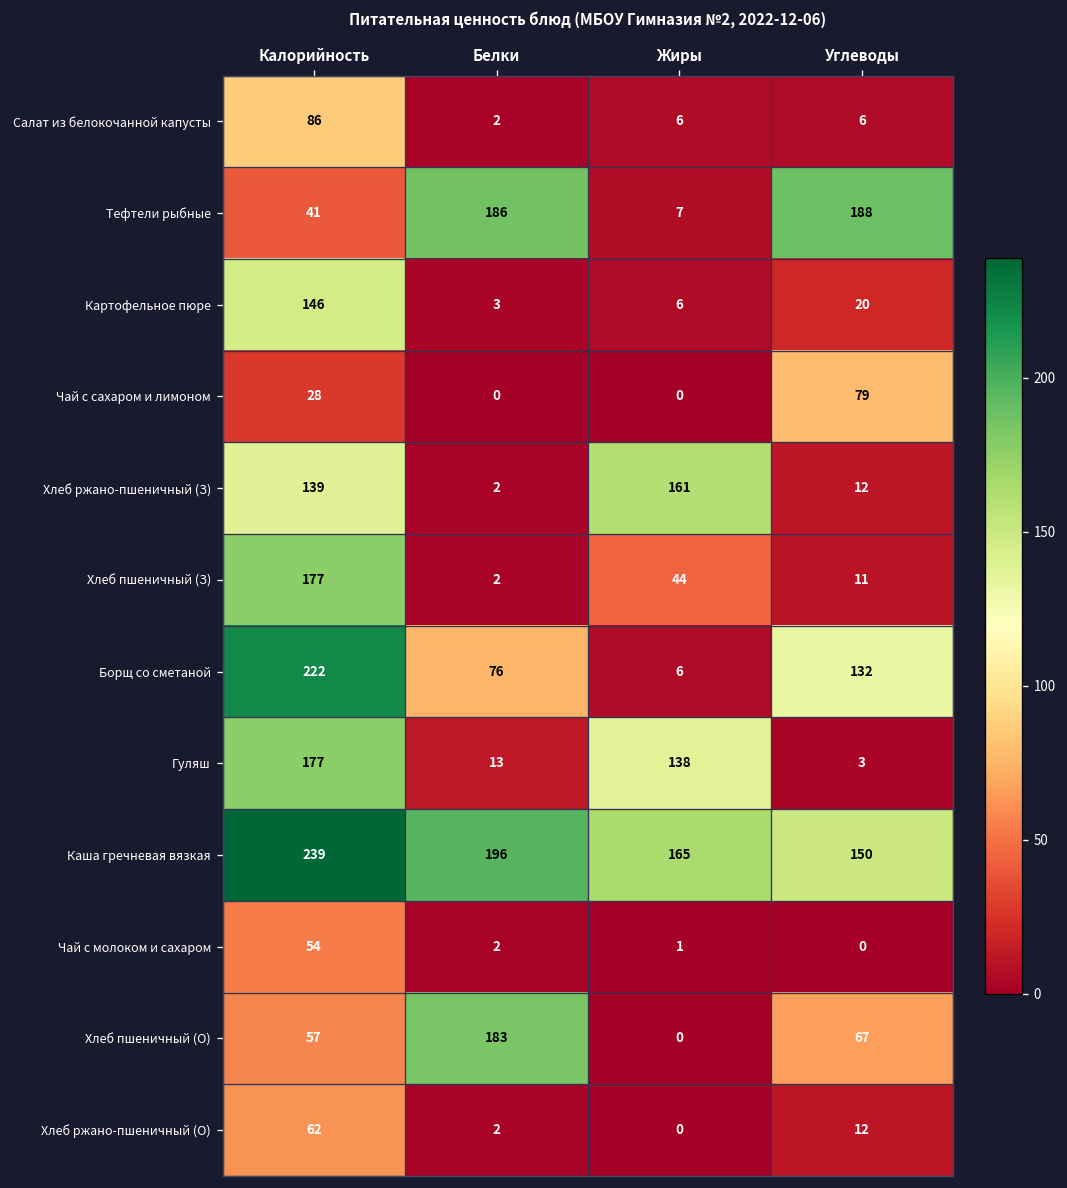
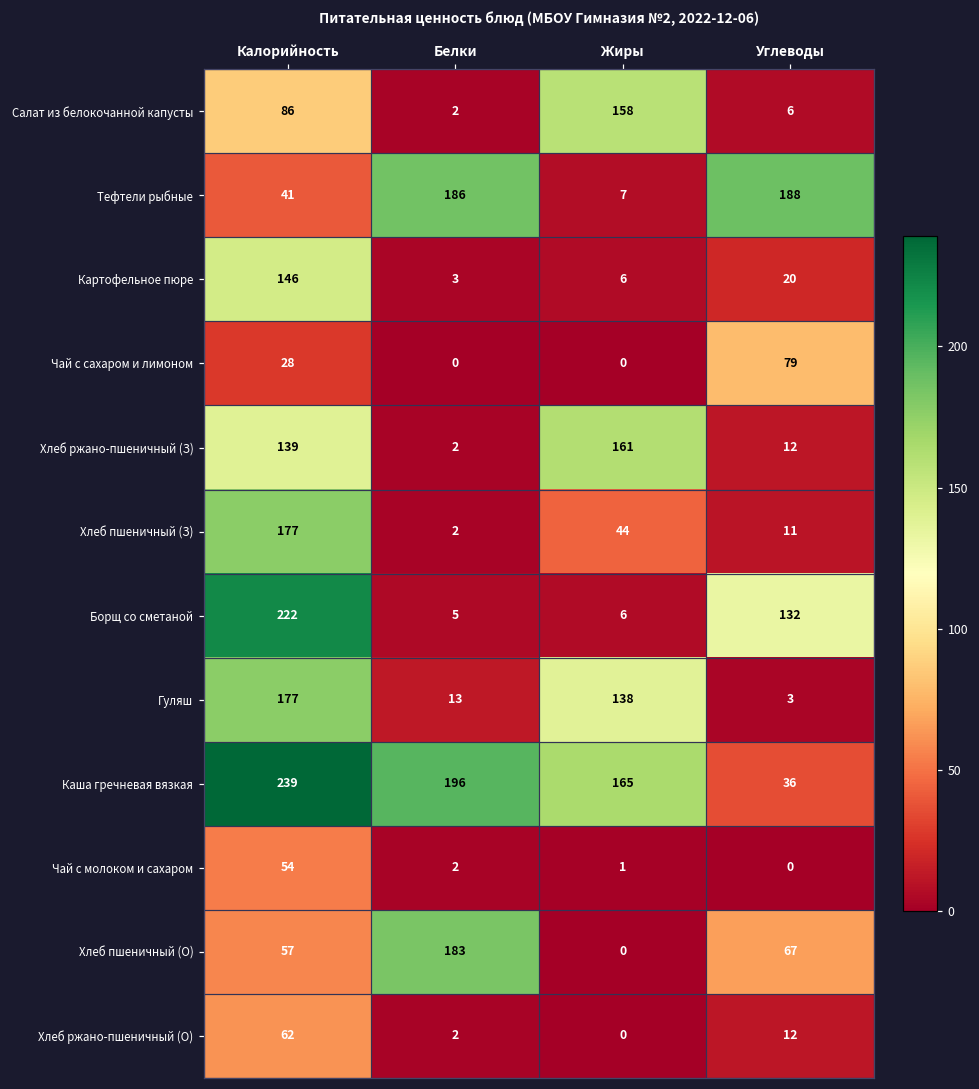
Салат из белокочанной капусты, Жиры: 6 -> 158
Борщ со сметаной, Белки: 76 -> 5
Каша гречневая вязкая, Углеводы: 150 -> 36
